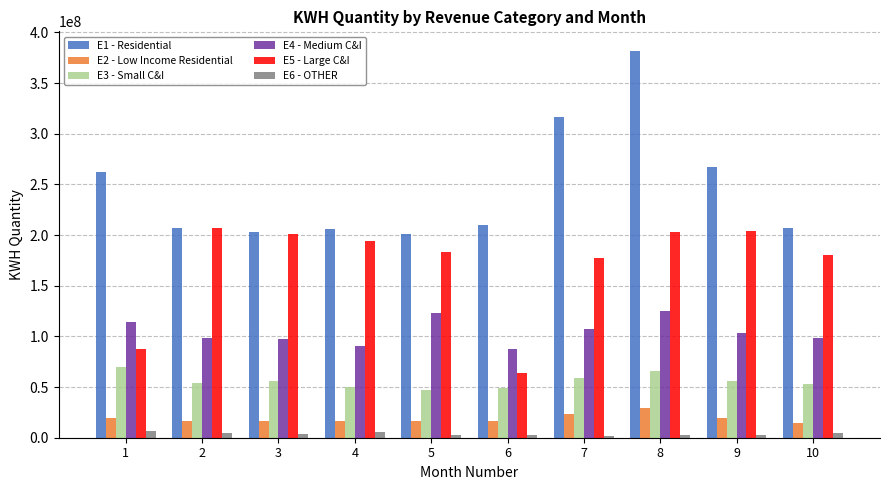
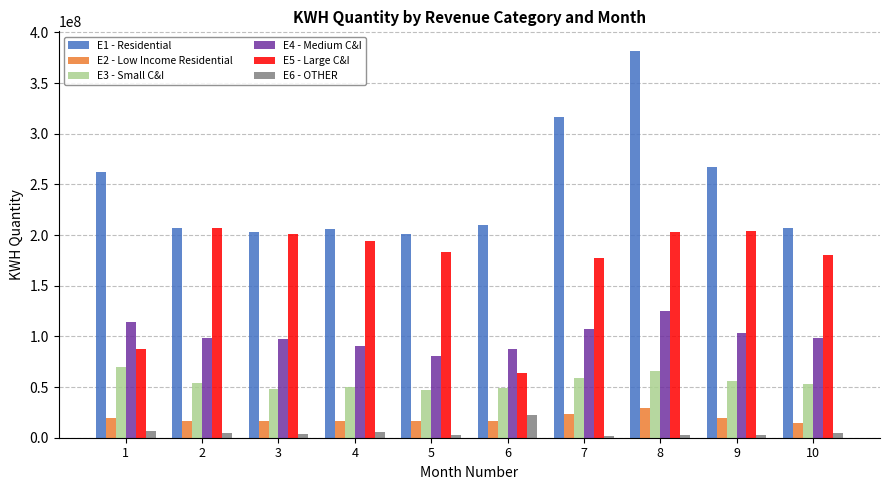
E3 - Small C&I, 3: 56000000 -> 48000000
E4 - Medium C&I, 5: 124000000 -> 81000000
E6 - OTHER, 6: 3000000 -> 22000000
